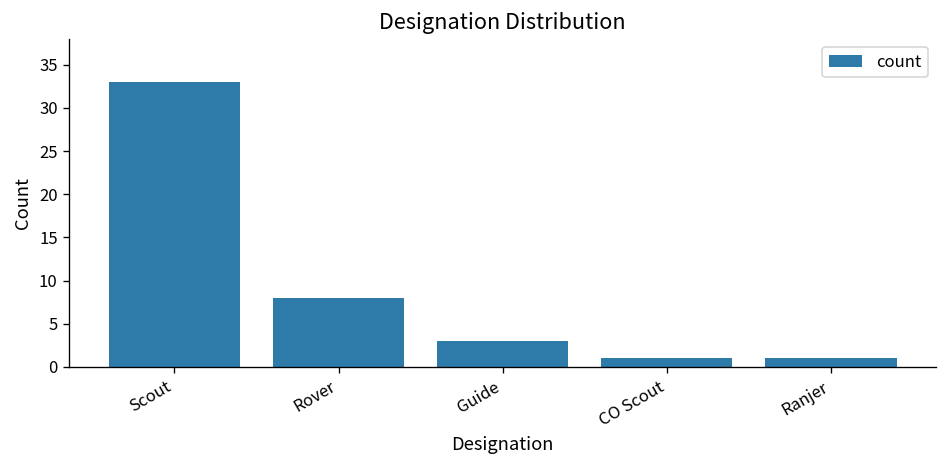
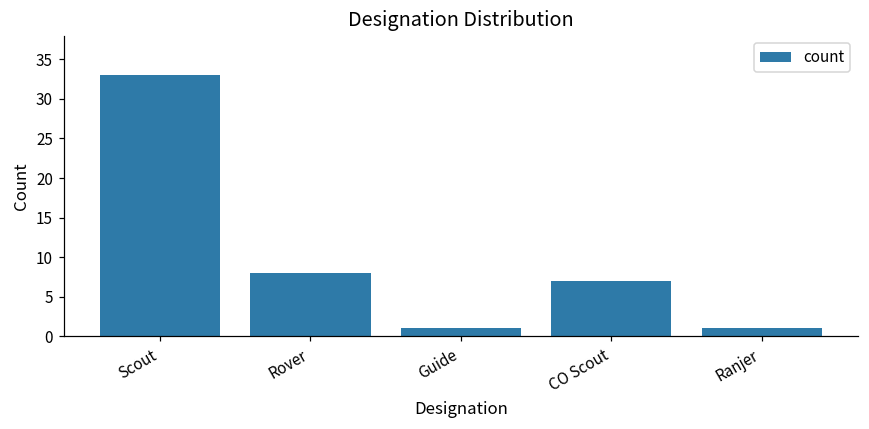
Guide: 3 -> 1
CO Scout: 1 -> 7
